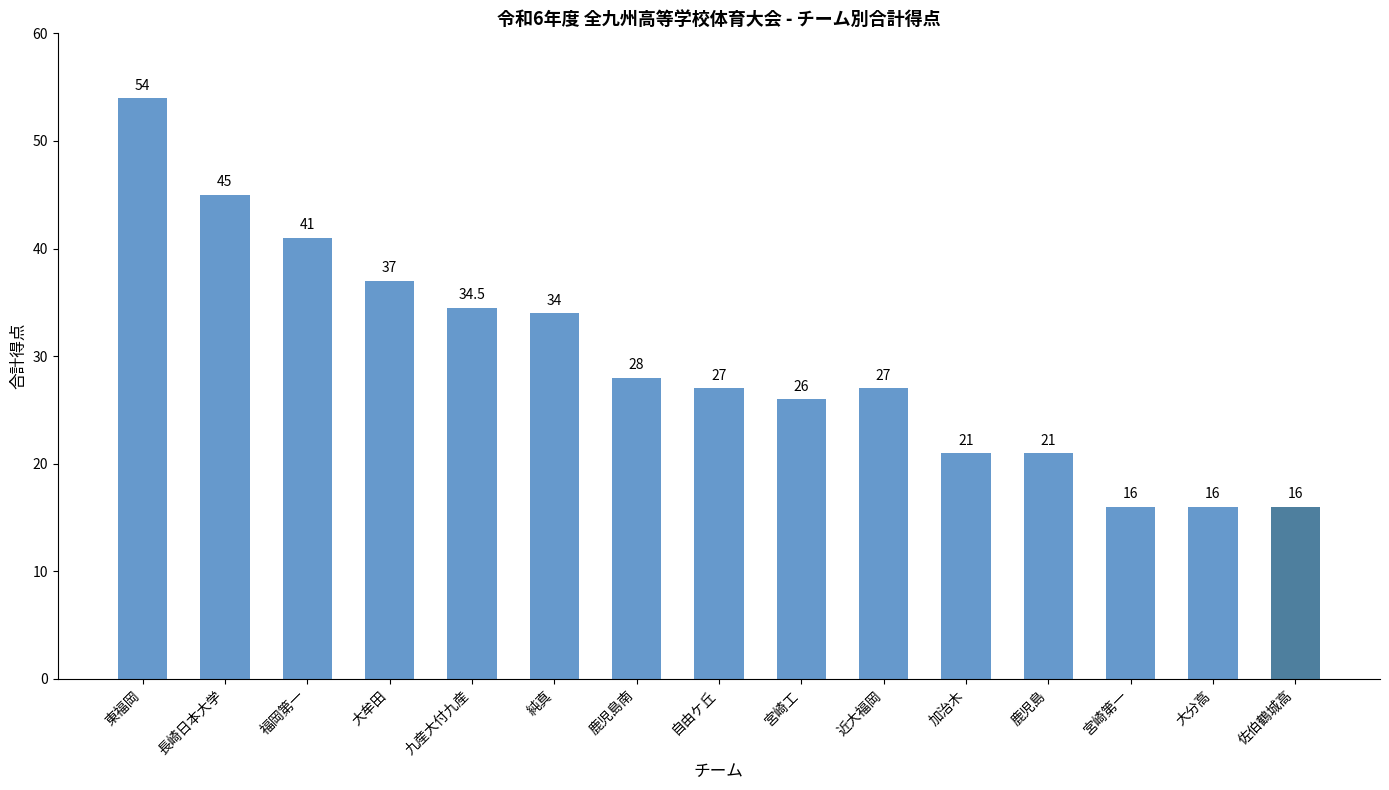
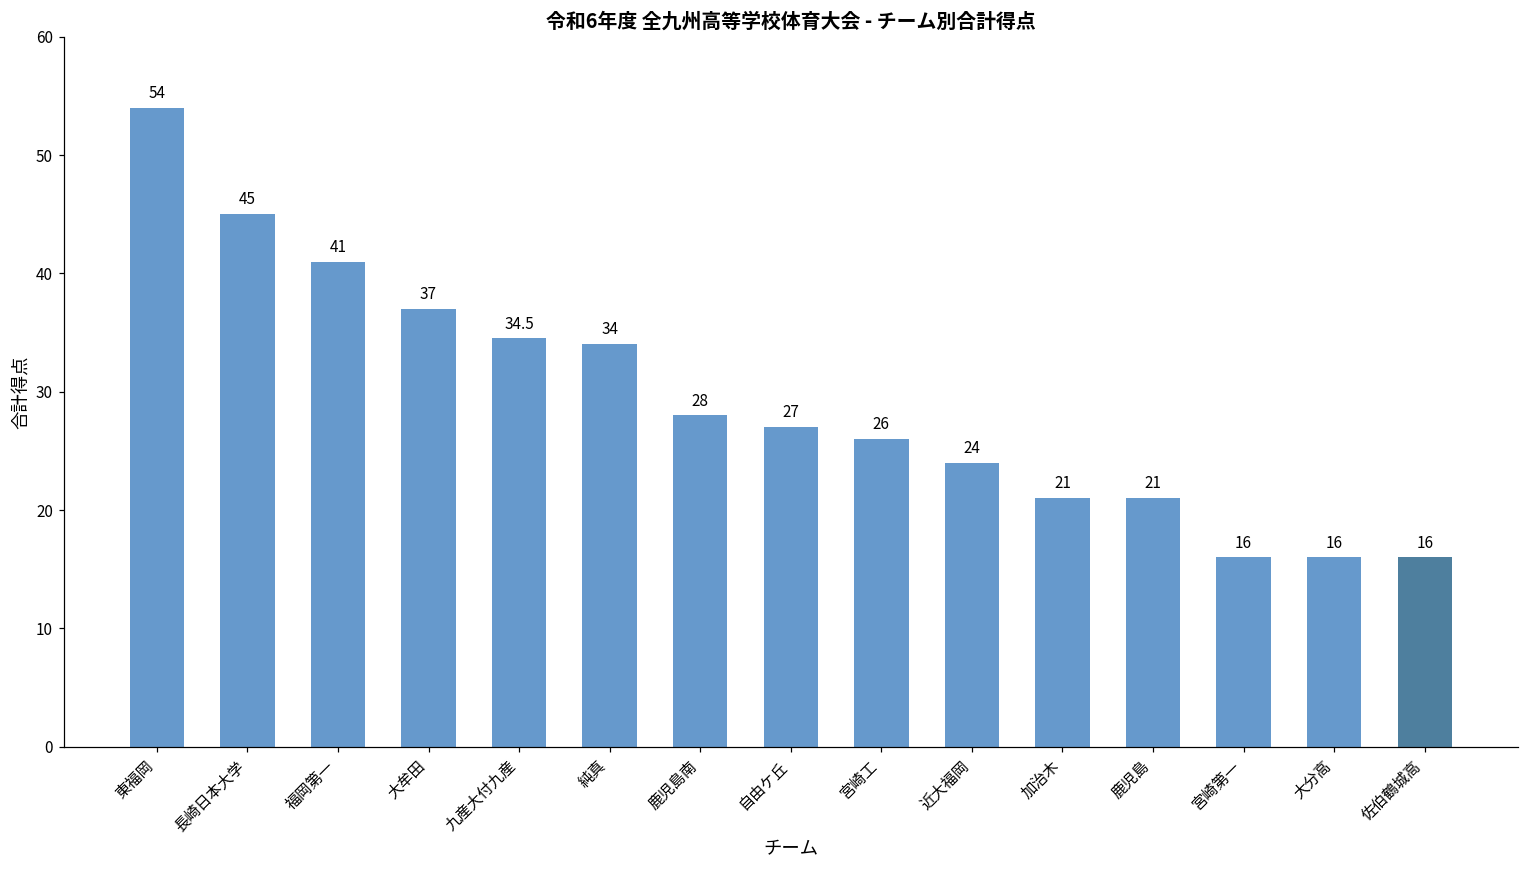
近大福岡: 27 -> 24
